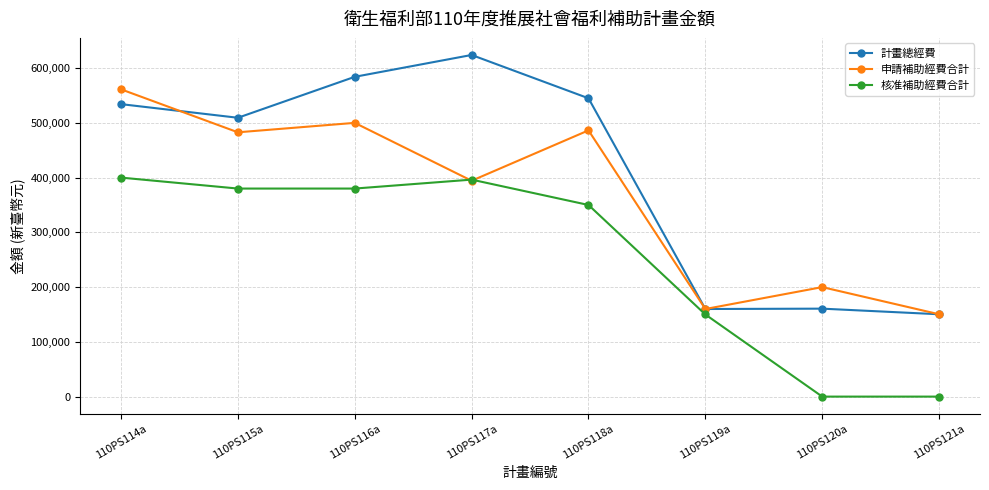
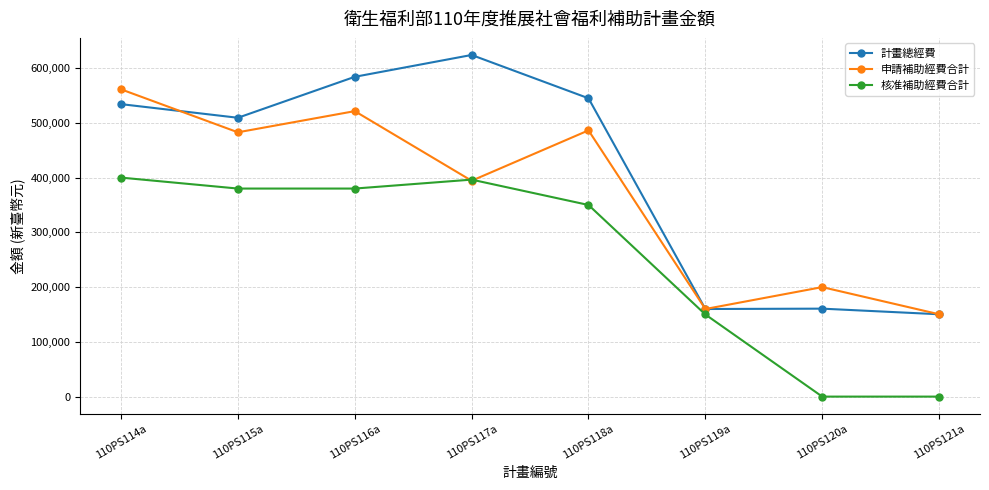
申請補助經費合計, 110PS116a: 500,000 -> 520,000
